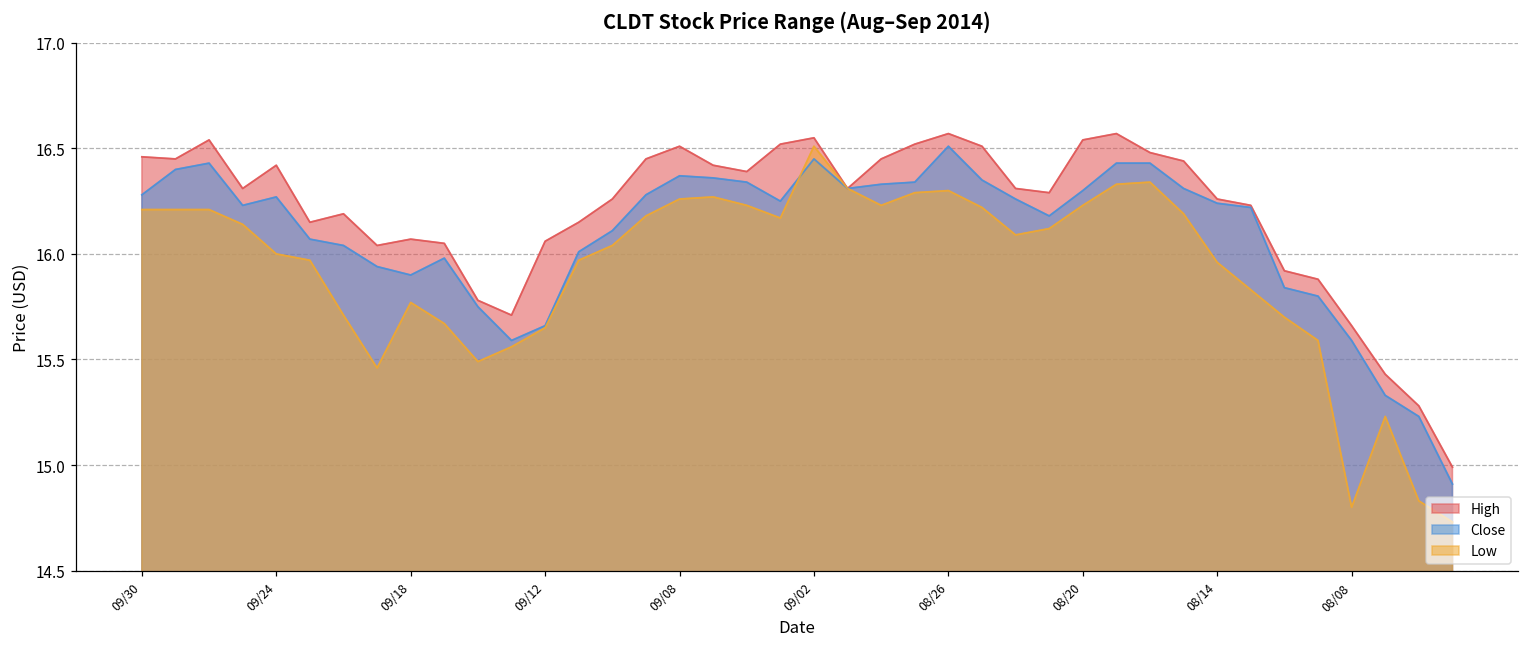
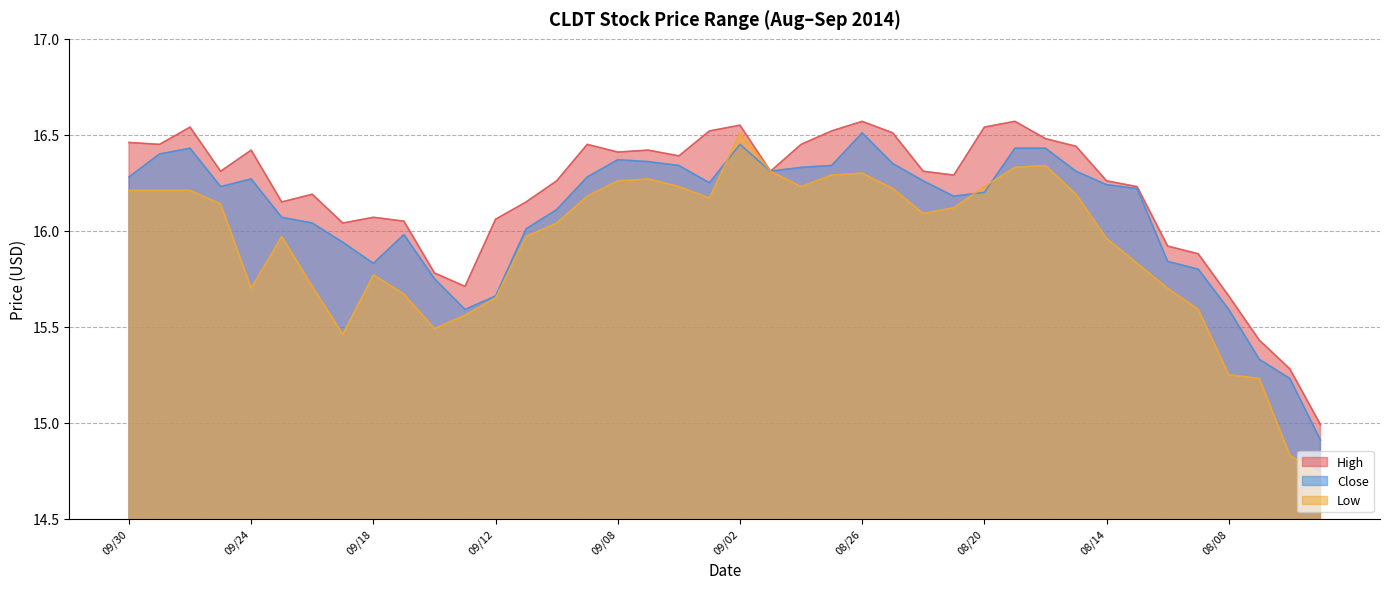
Low, 09/24: 16.0 -> 15.7
Close, 09/18: 15.90 -> 15.83
High, 09/08: 16.51 -> 16.41
Close, 08/20: 16.3 -> 16.2
Low, 08/08: 14.80 -> 15.25
